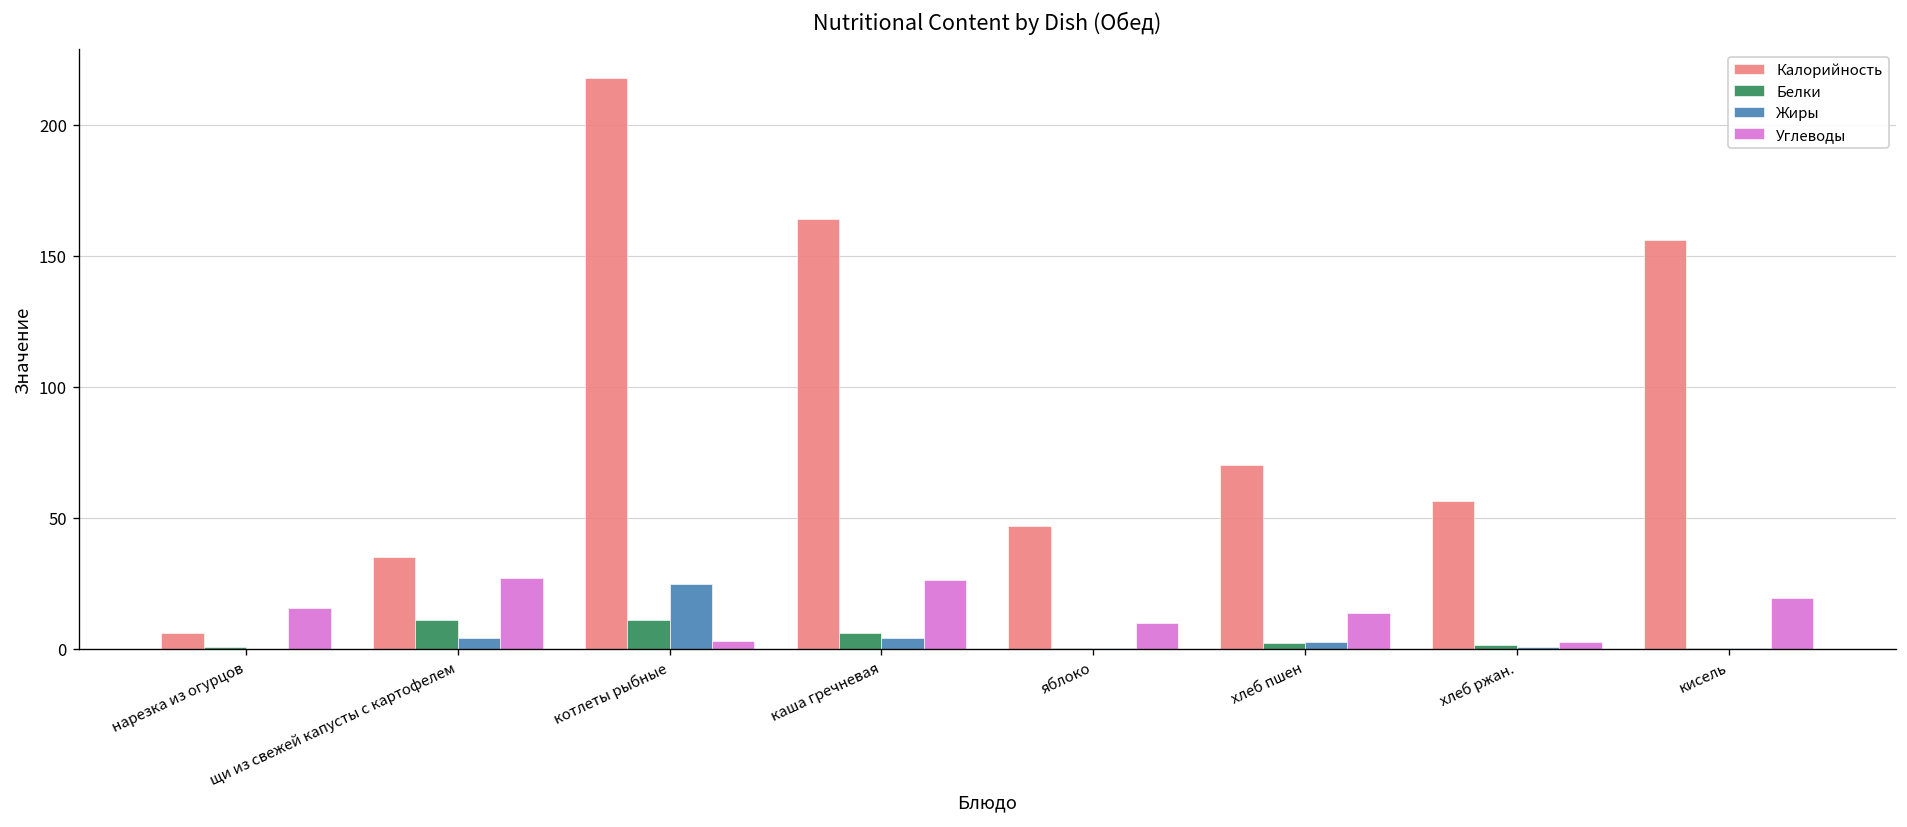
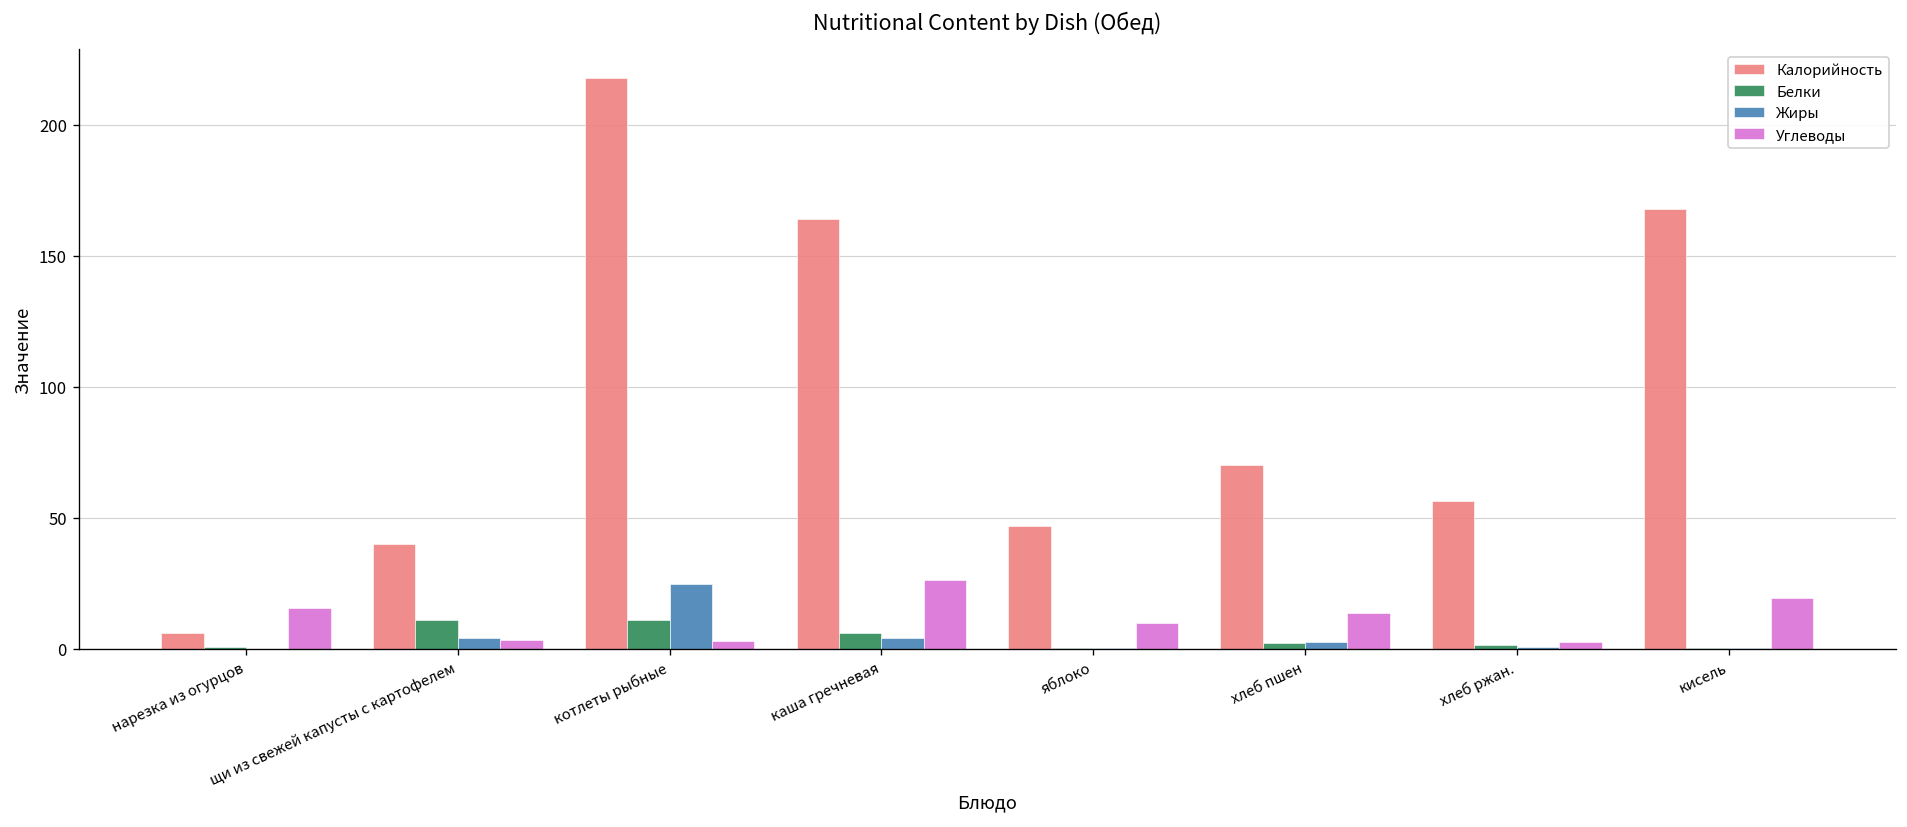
Калорийность, щи из свежей капусты с картофелем: 35 -> 40
Углеводы, щи из свежей капусты с картофелем: 27 -> 3
Калорийность, кисель: 156 -> 168
